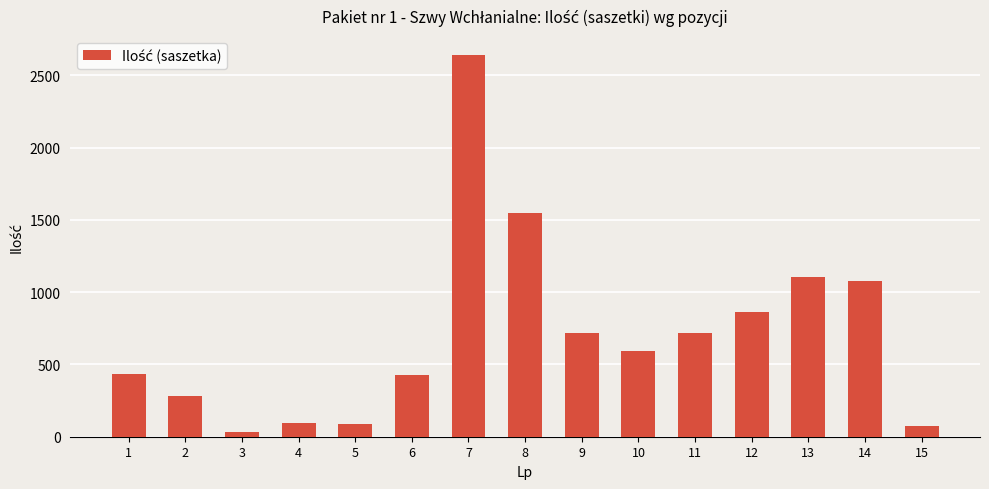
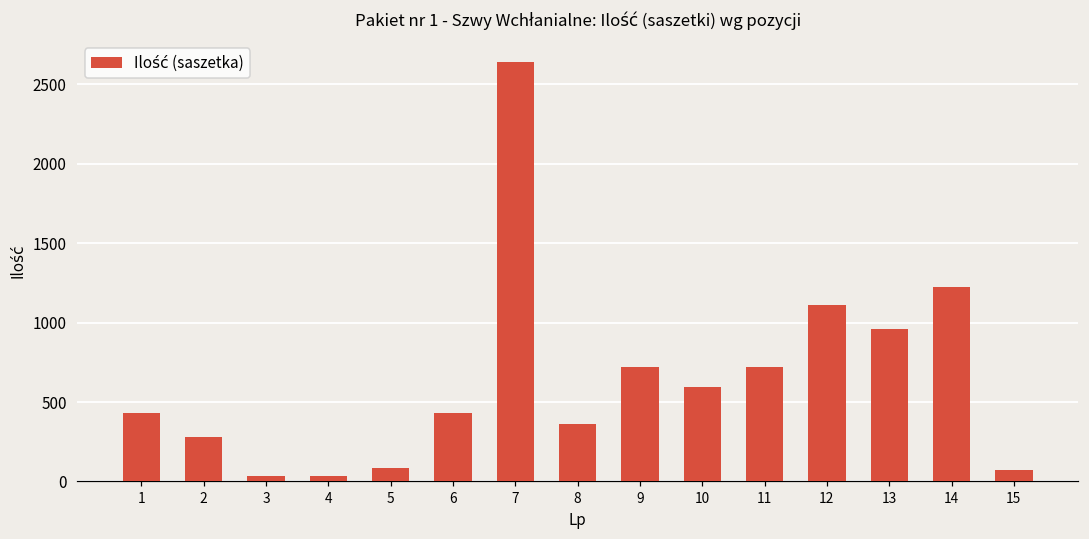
4: 90 -> 40
8: 1550 -> 360
12: 860 -> 1110
13: 1100 -> 960
14: 1080 -> 1220
